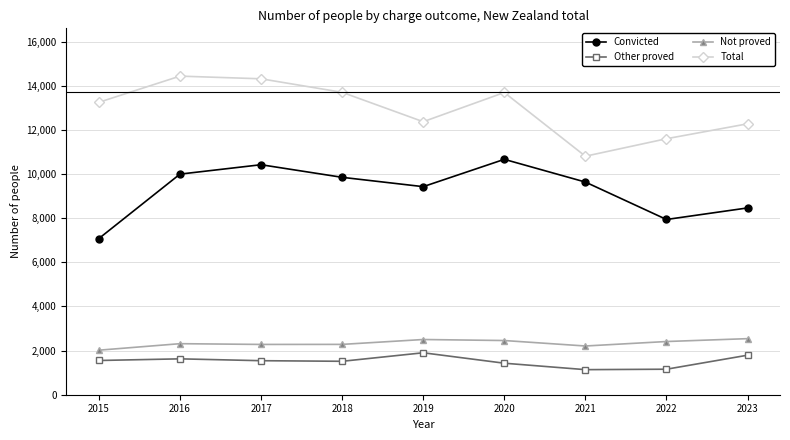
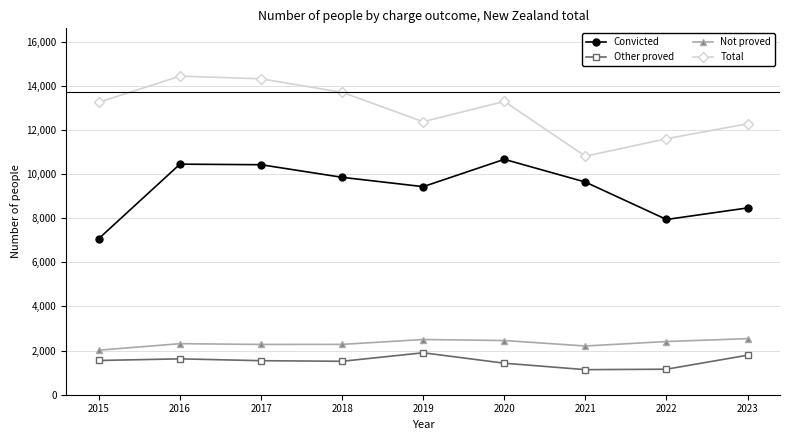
Convicted, 2016: 10,000 -> 10,400
Total, 2020: 13,700 -> 13,300
